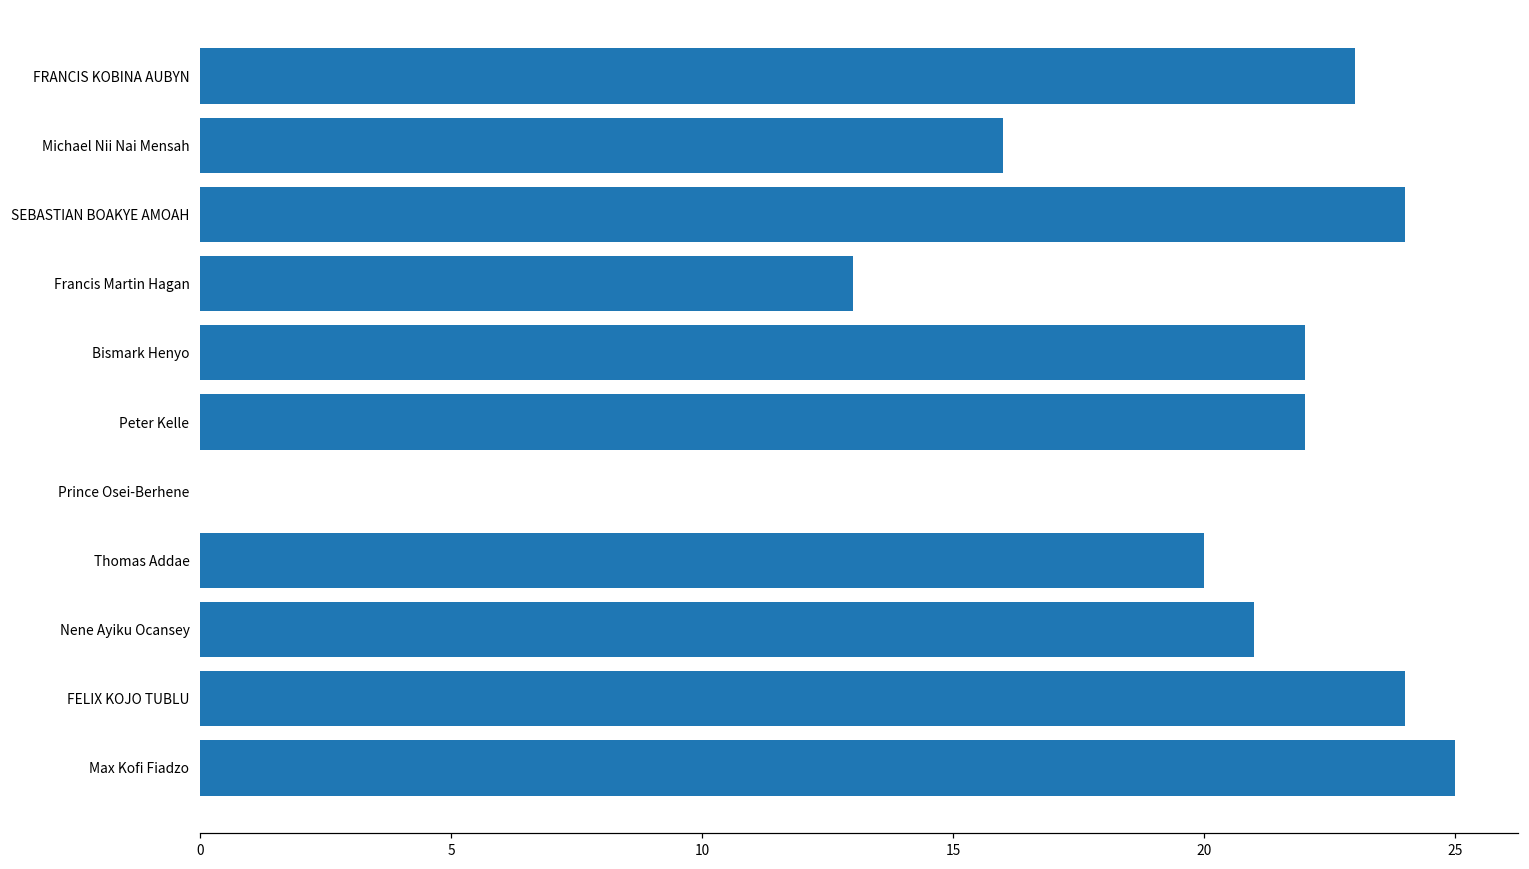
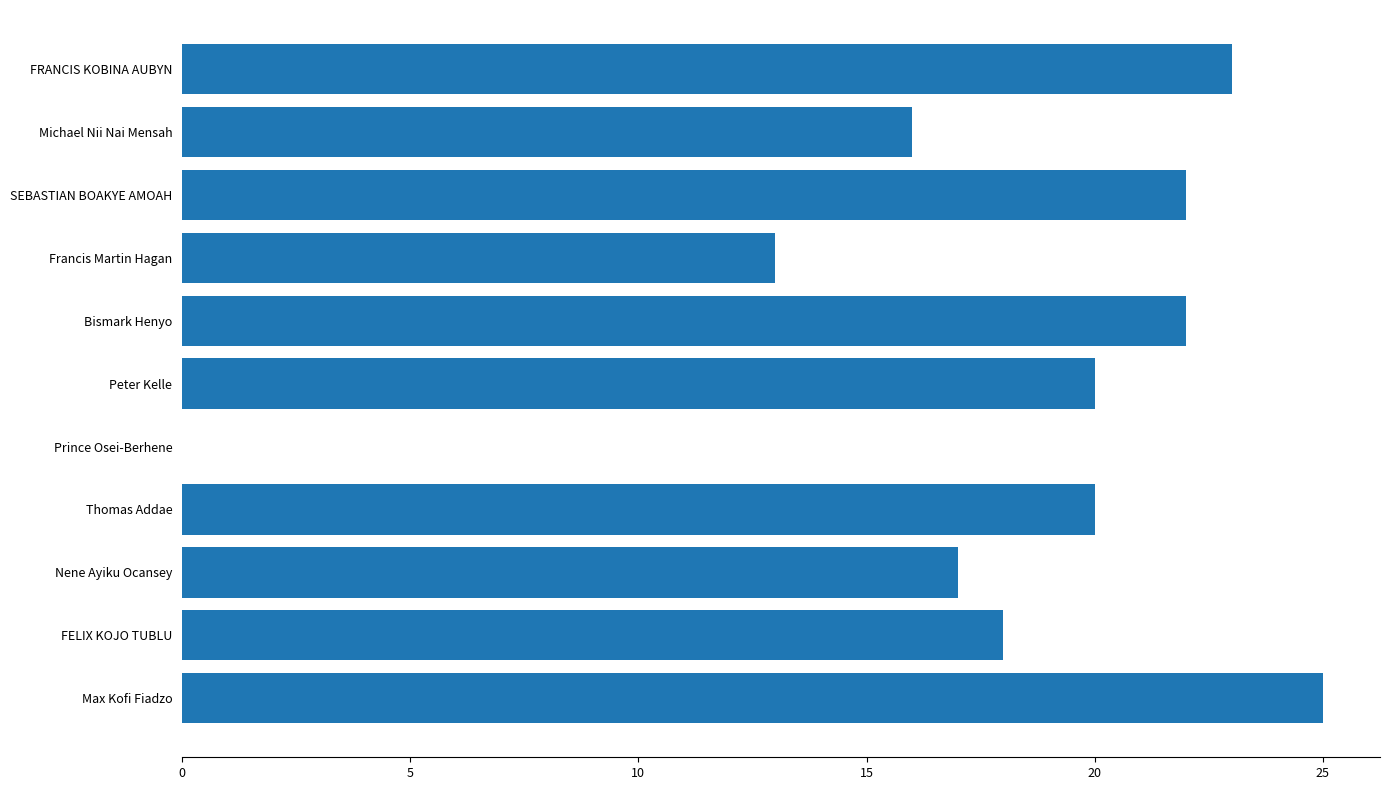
SEBASTIAN BOAKYE AMOAH: 24 -> 22
Peter Kelle: 22 -> 20
Nene Ayiku Ocansey: 21 -> 17
FELIX KOJO TUBLU: 24 -> 18
